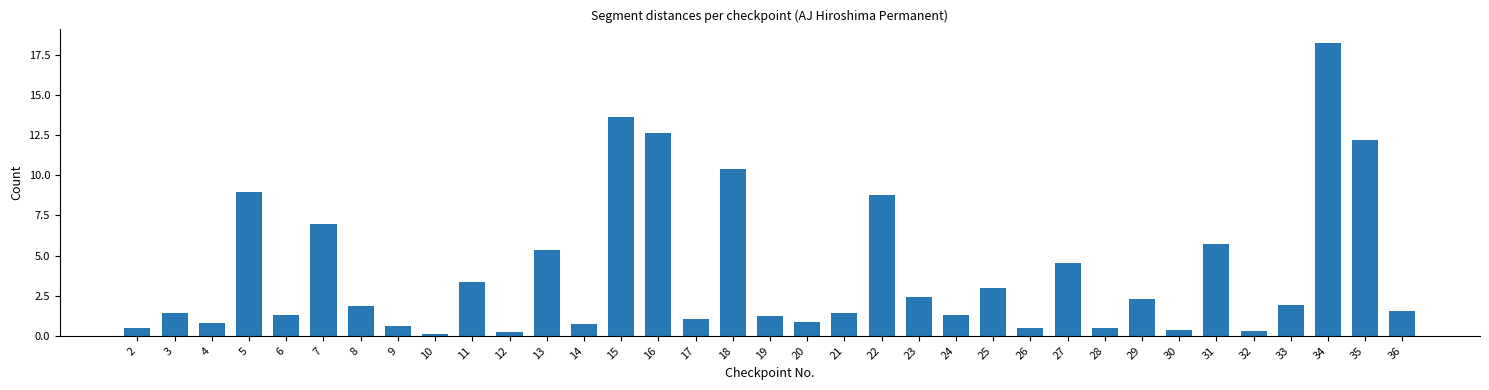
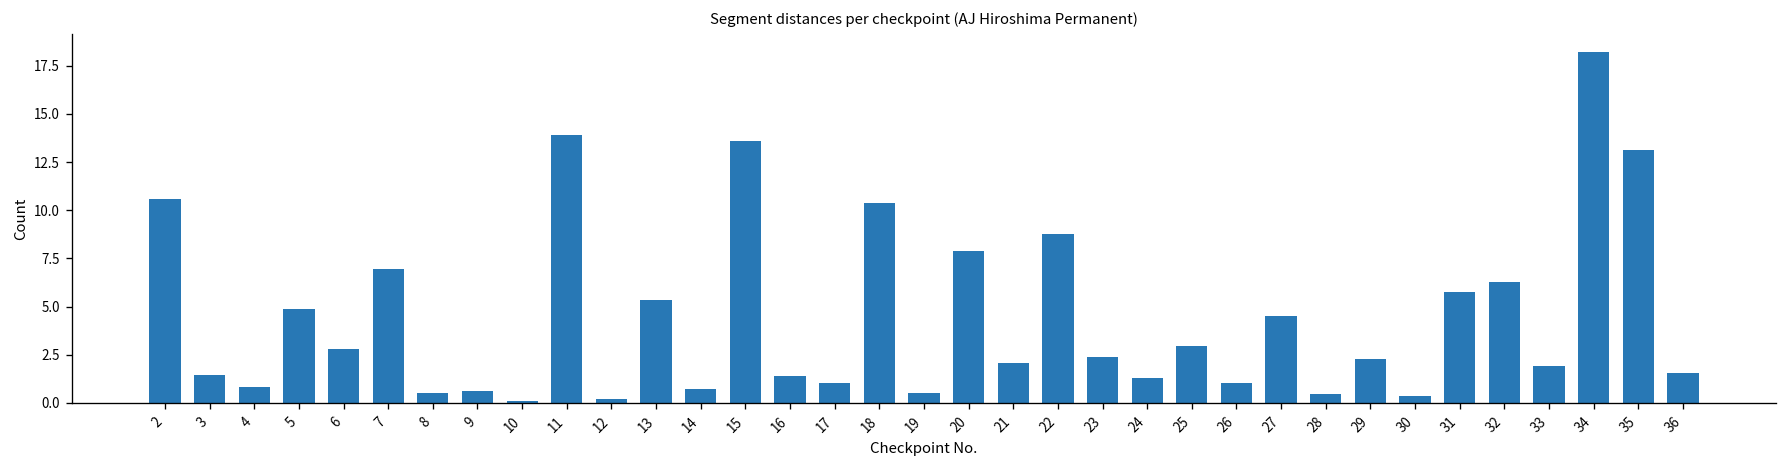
2: 0.5 -> 10.6
5: 8.9 -> 4.9
6: 1.3 -> 2.8
8: 1.9 -> 0.5
11: 3.4 -> 13.9
16: 12.6 -> 1.4
19: 1.3 -> 0.5
20: 0.9 -> 7.9
21: 1.4 -> 2.1
26: 0.5 -> 1.1
32: 0.3 -> 6.3
35: 12.2 -> 13.1
